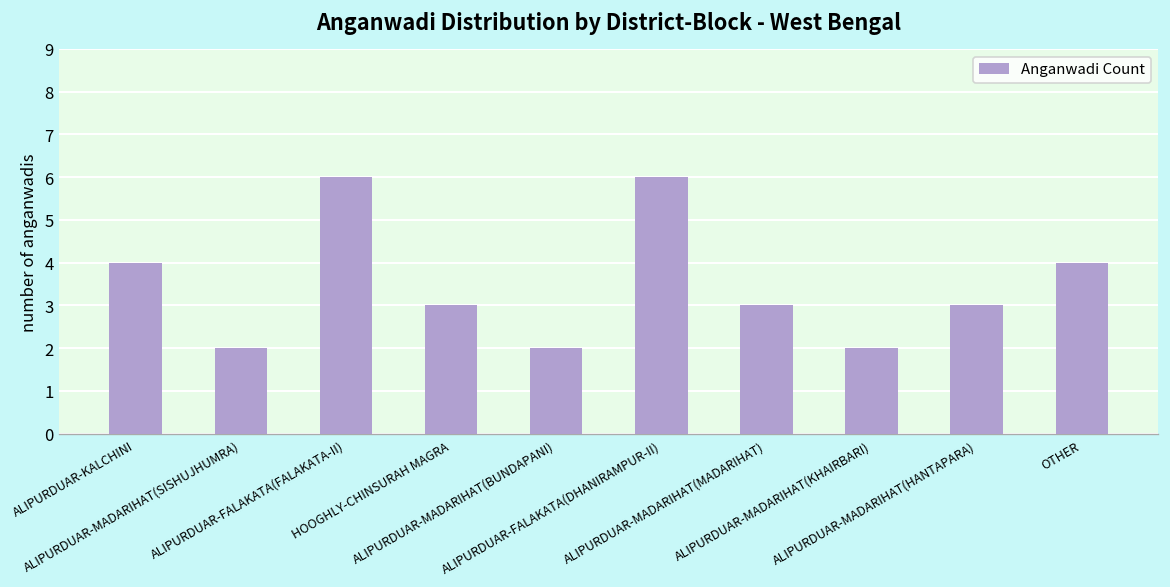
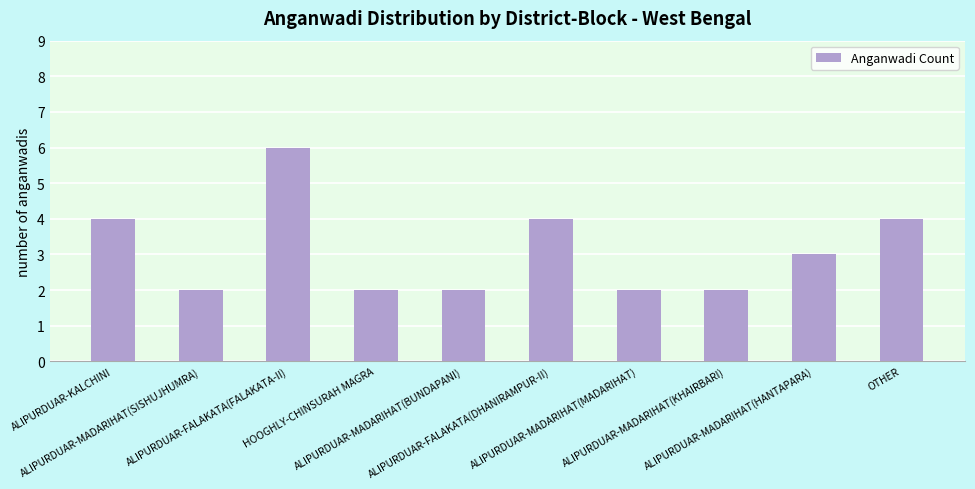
HOOGHLY-CHINSURAH MAGRA: 3 -> 2
ALIPURDUAR-FALAKATA(DHANIRAMPUR-II): 6 -> 4
ALIPURDUAR-MADARIHAT(MADARIHAT): 3 -> 2
